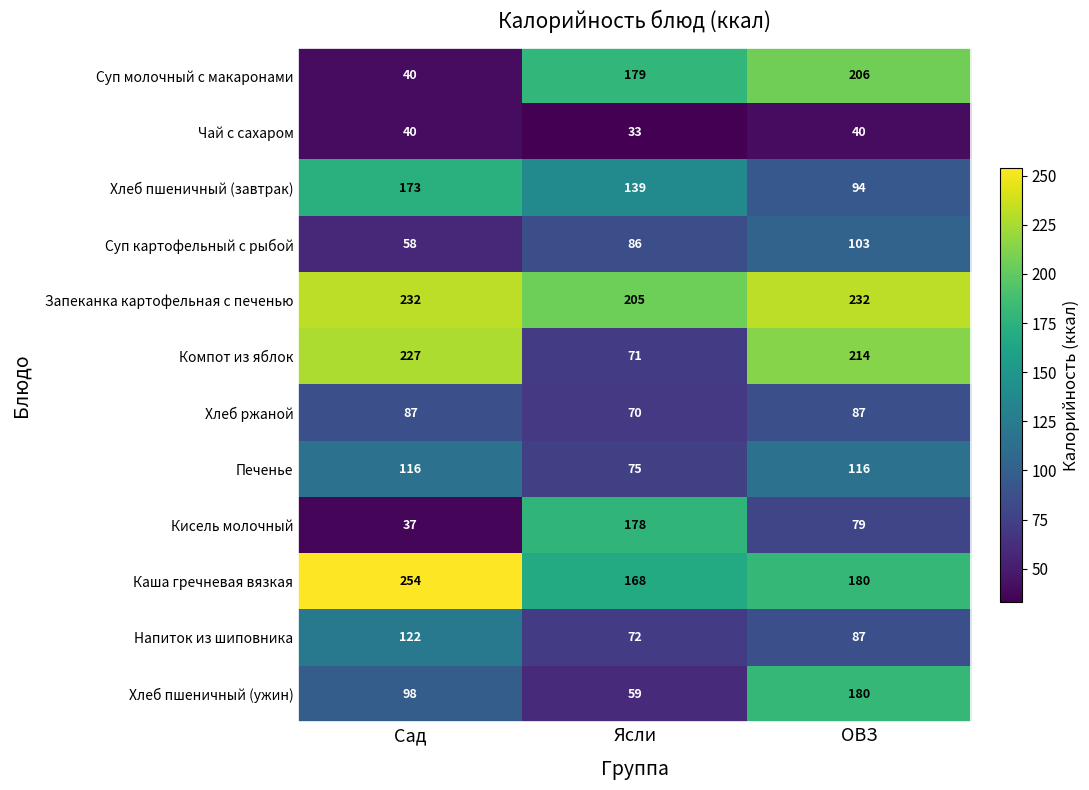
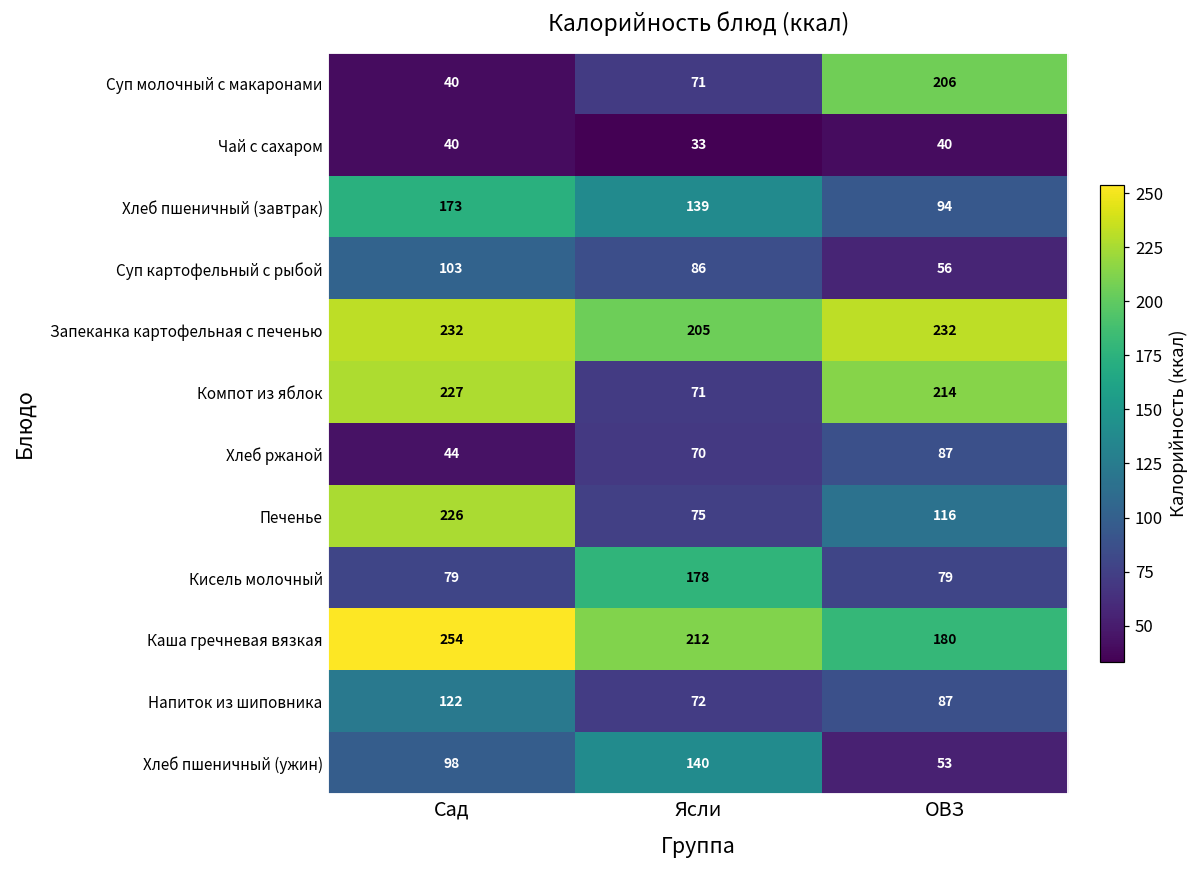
Суп молочный с макаронами, Ясли: 179 -> 71
Суп картофельный с рыбой, Сад: 58 -> 103
Суп картофельный с рыбой, ОВЗ: 103 -> 56
Хлеб ржаной, Сад: 87 -> 44
Печенье, Сад: 116 -> 226
Кисель молочный, Сад: 37 -> 79
Каша гречневая вязкая, Ясли: 168 -> 212
Хлеб пшеничный (ужин), Ясли: 59 -> 140
Хлеб пшеничный (ужин), ОВЗ: 180 -> 53
